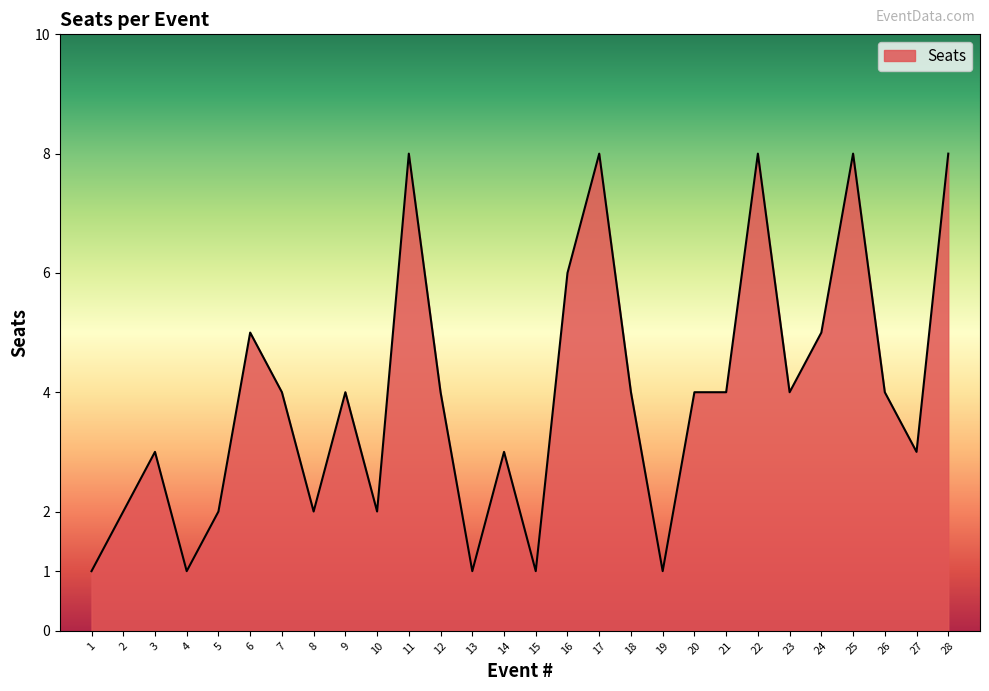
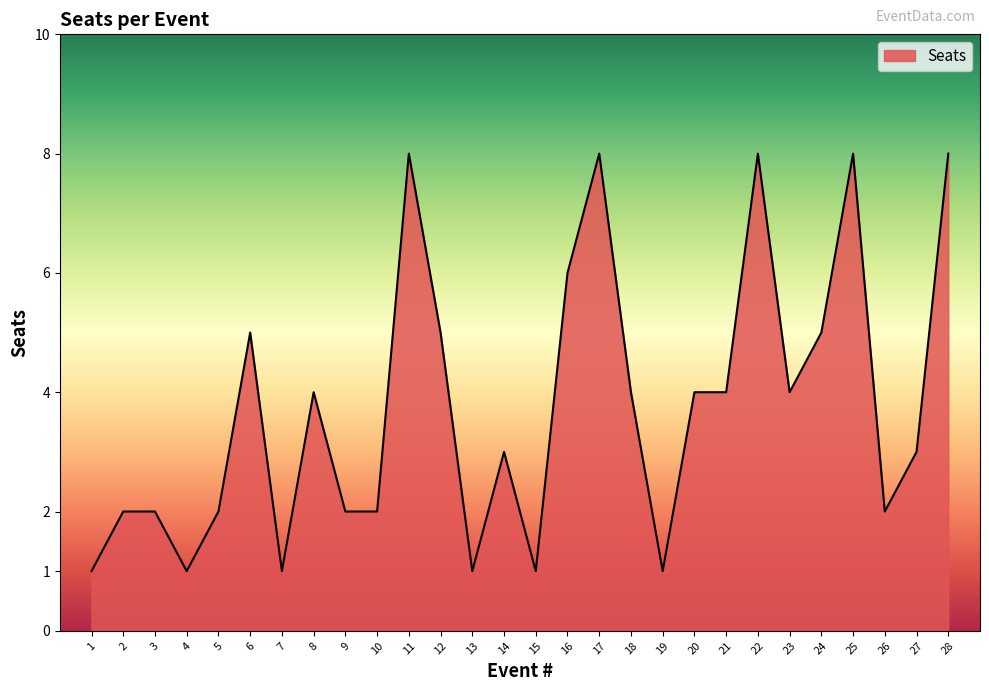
3: 3 -> 2
7: 4 -> 1
8: 2 -> 4
9: 4 -> 2
12: 4 -> 5
26: 4 -> 2
